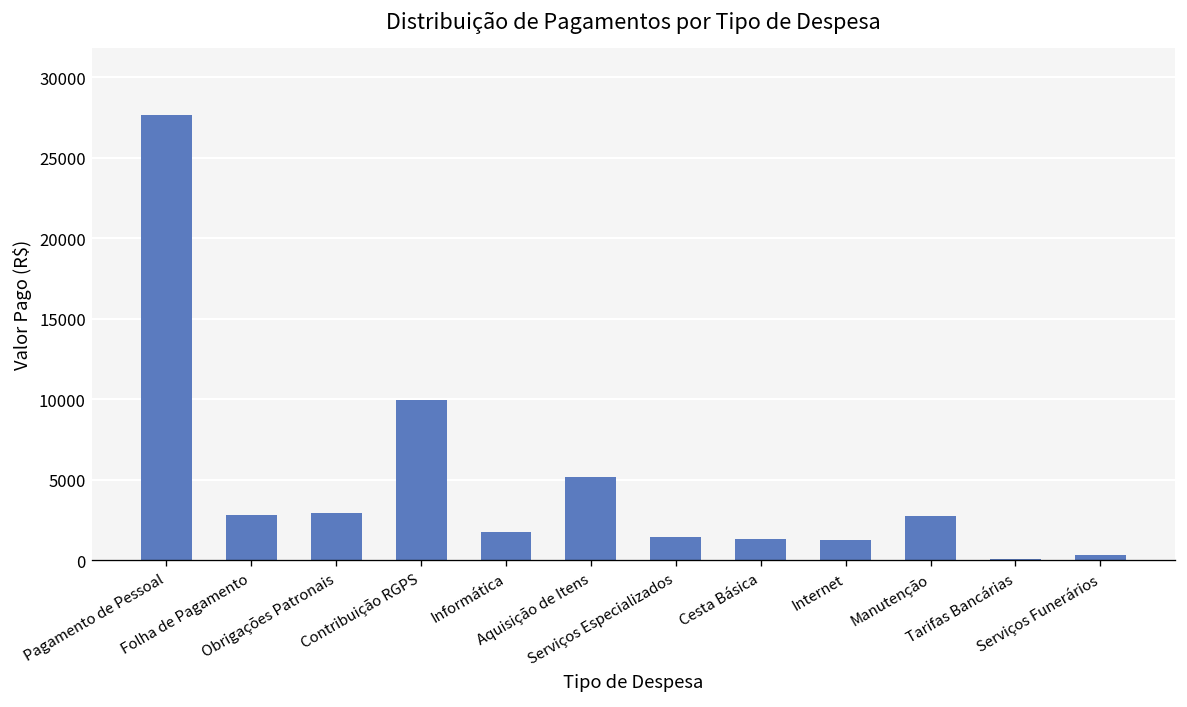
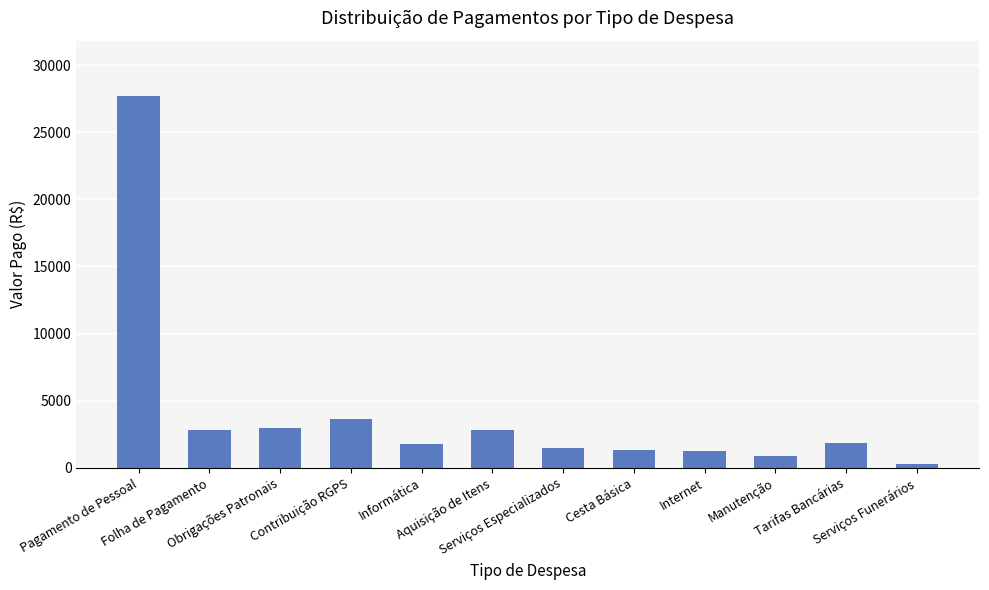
Contribuição RGPS: 10000 -> 3600
Aquisição de Itens: 5200 -> 2800
Manutenção: 2800 -> 900
Tarifas Bancárias: 100 -> 1800
